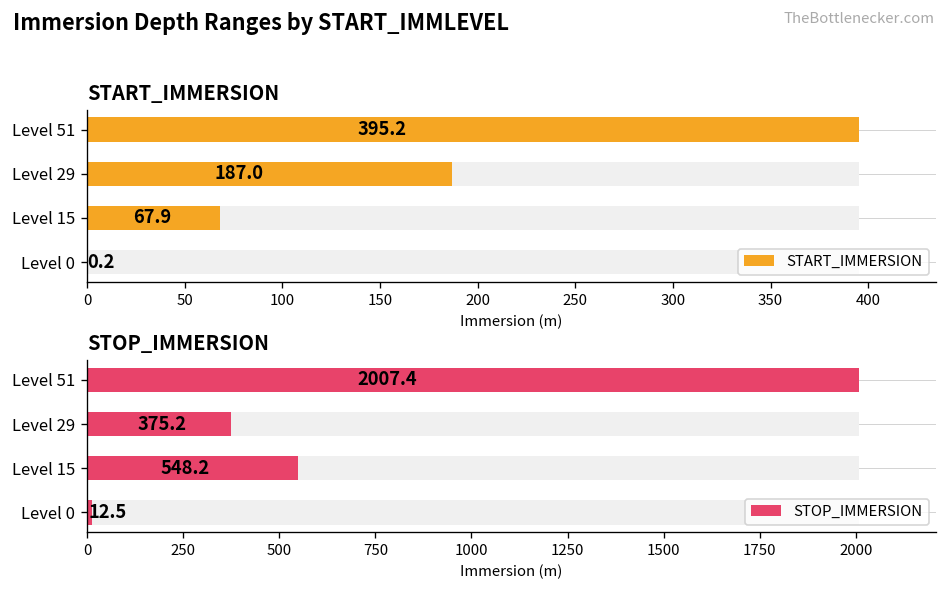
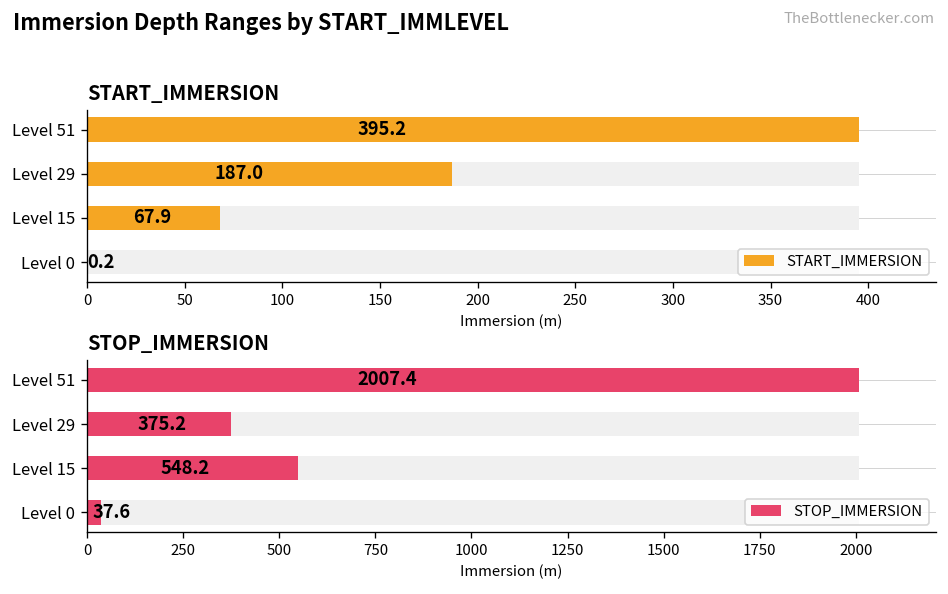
STOP_IMMERSION, STOP_IMMERSION, Level 0: 12.5 -> 37.6
